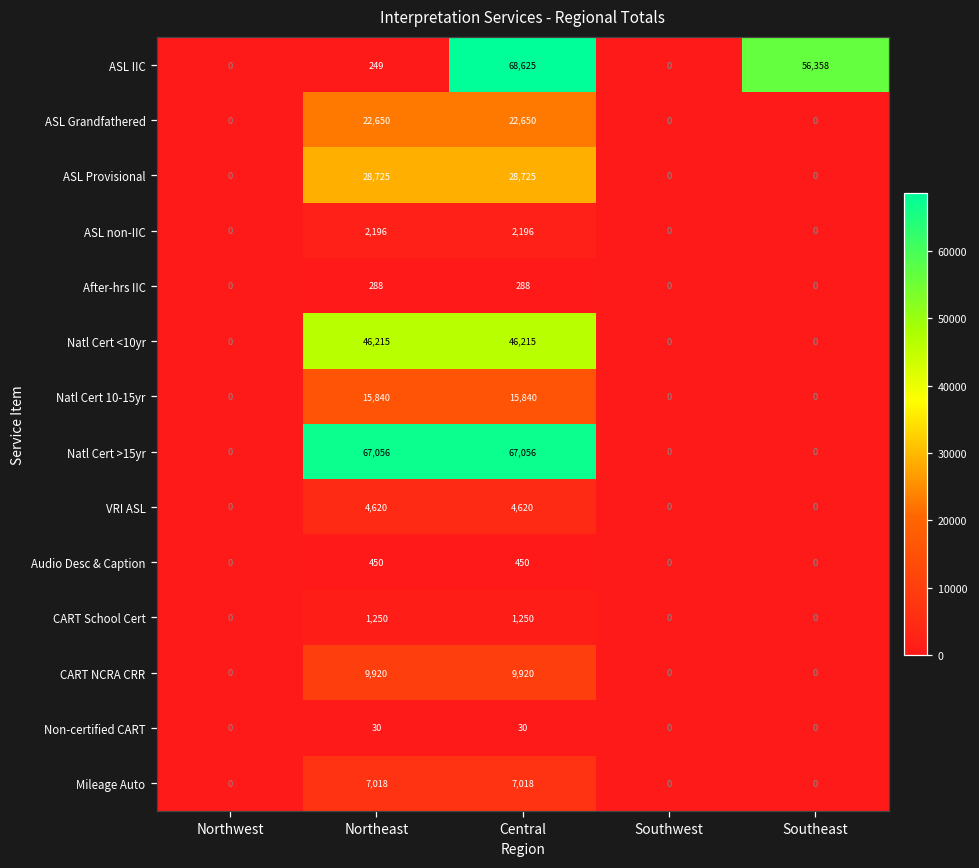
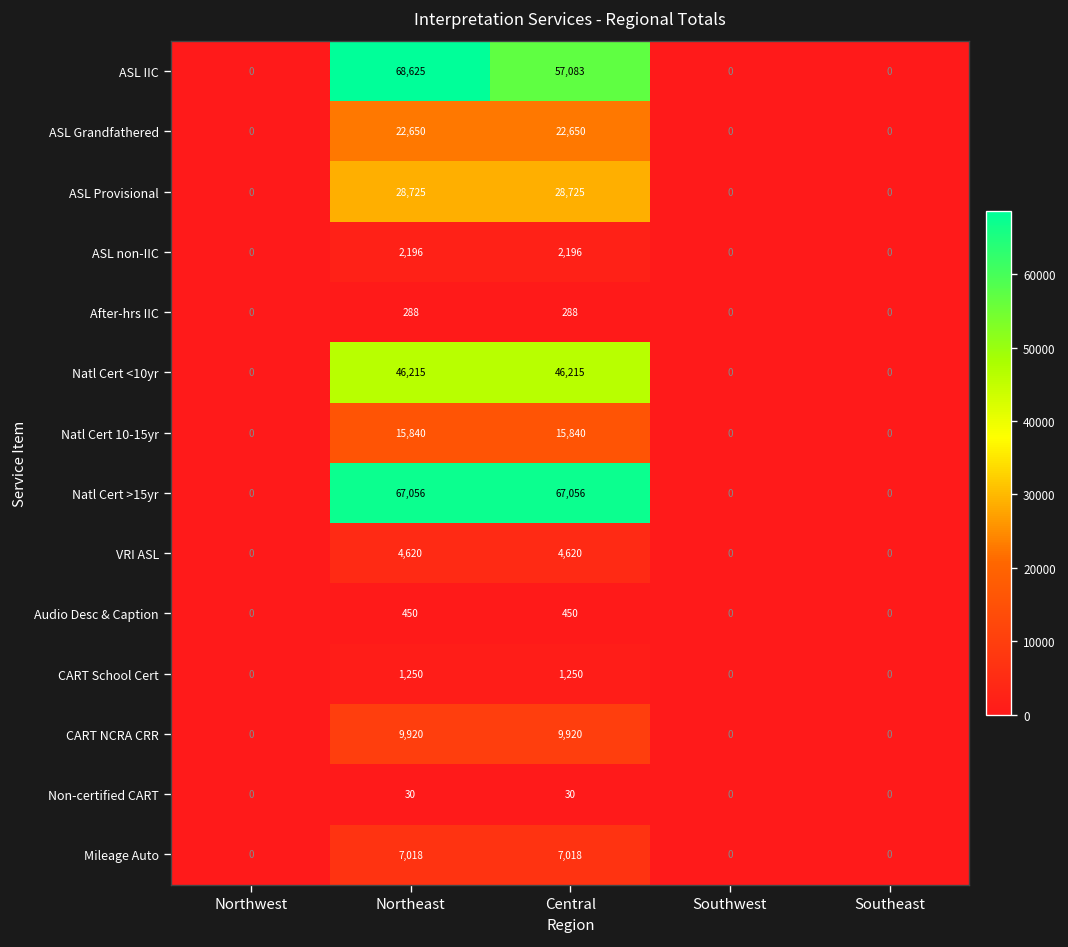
ASL IIC, Northeast: 249 -> 68,625
ASL IIC, Central: 68,625 -> 57,083
ASL IIC, Southeast: 56,358 -> 0
